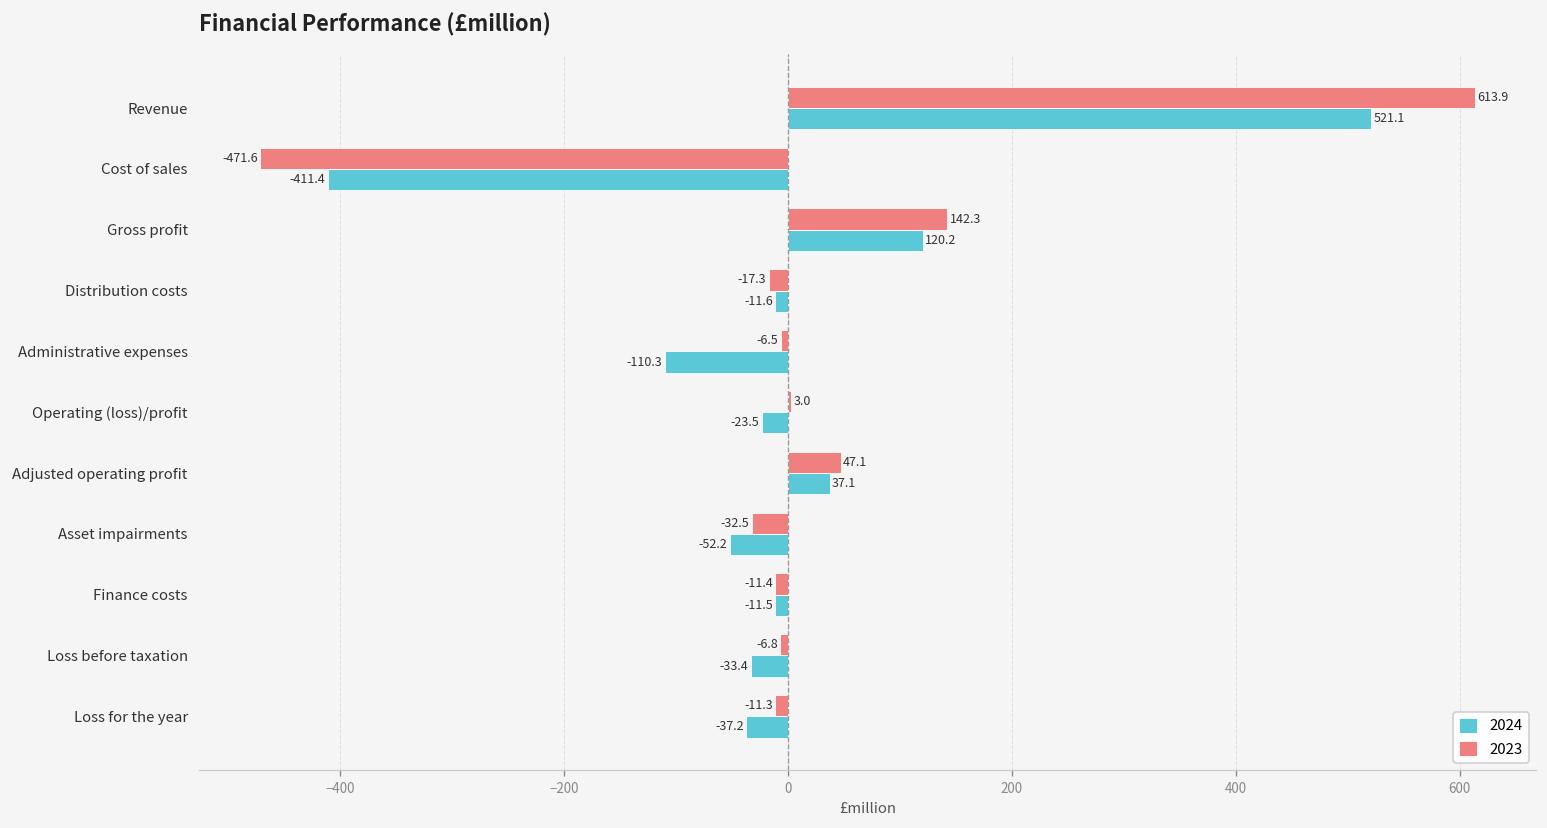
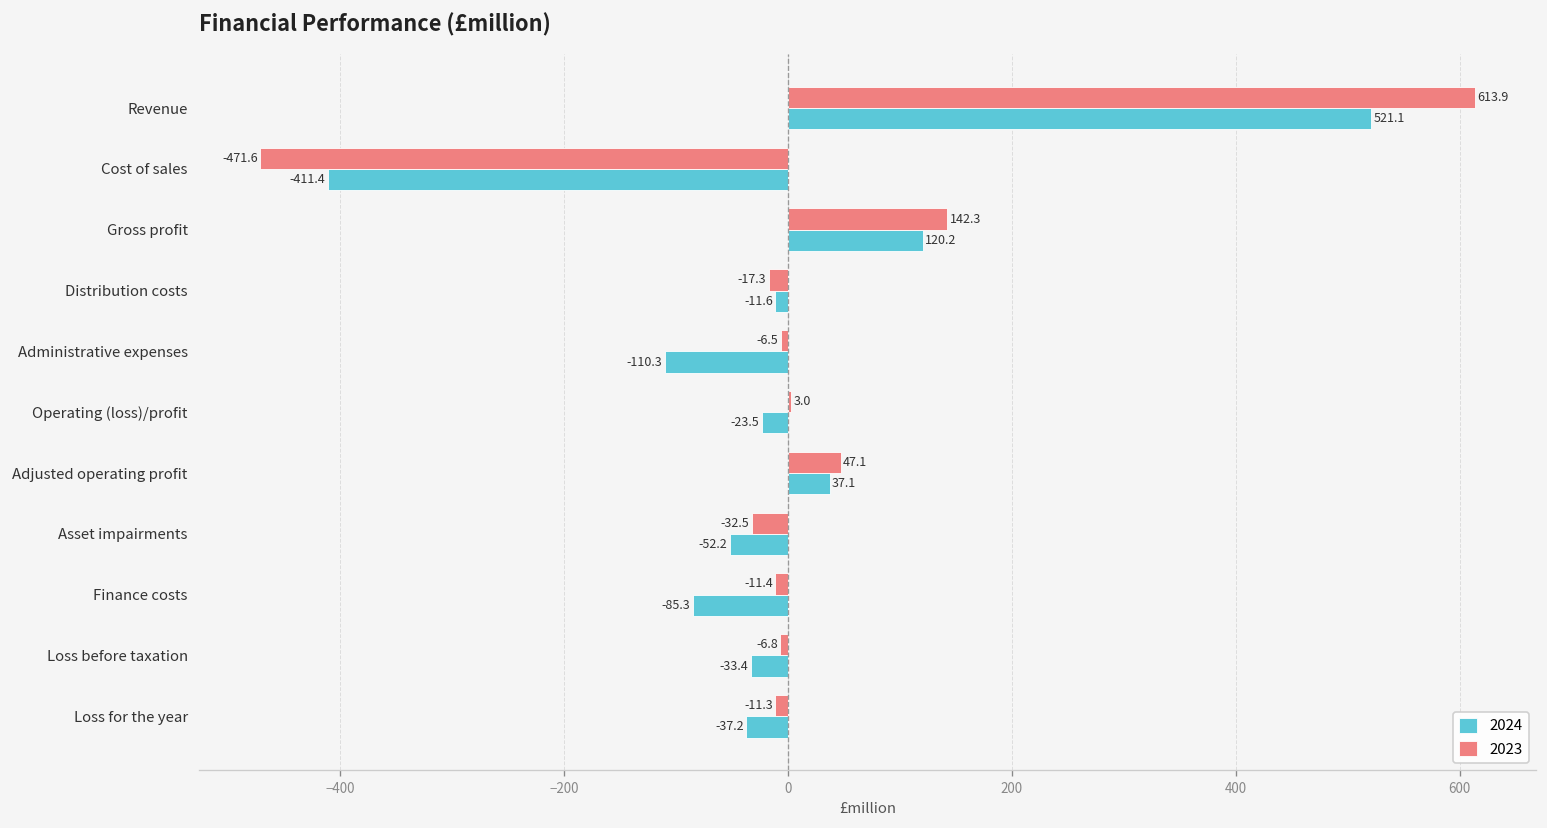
2024, Finance costs: -11.5 -> -85.3
